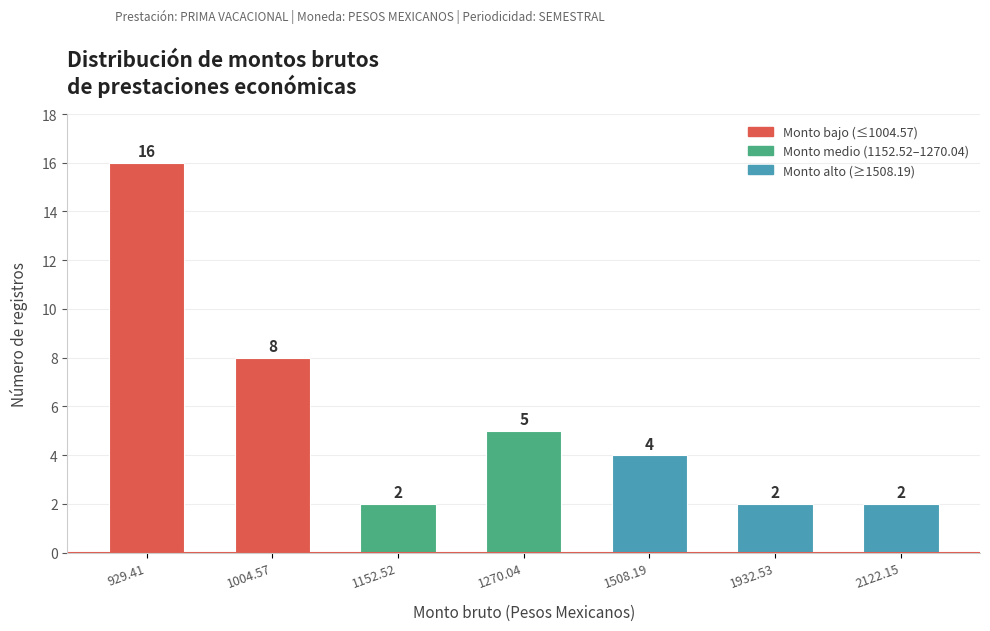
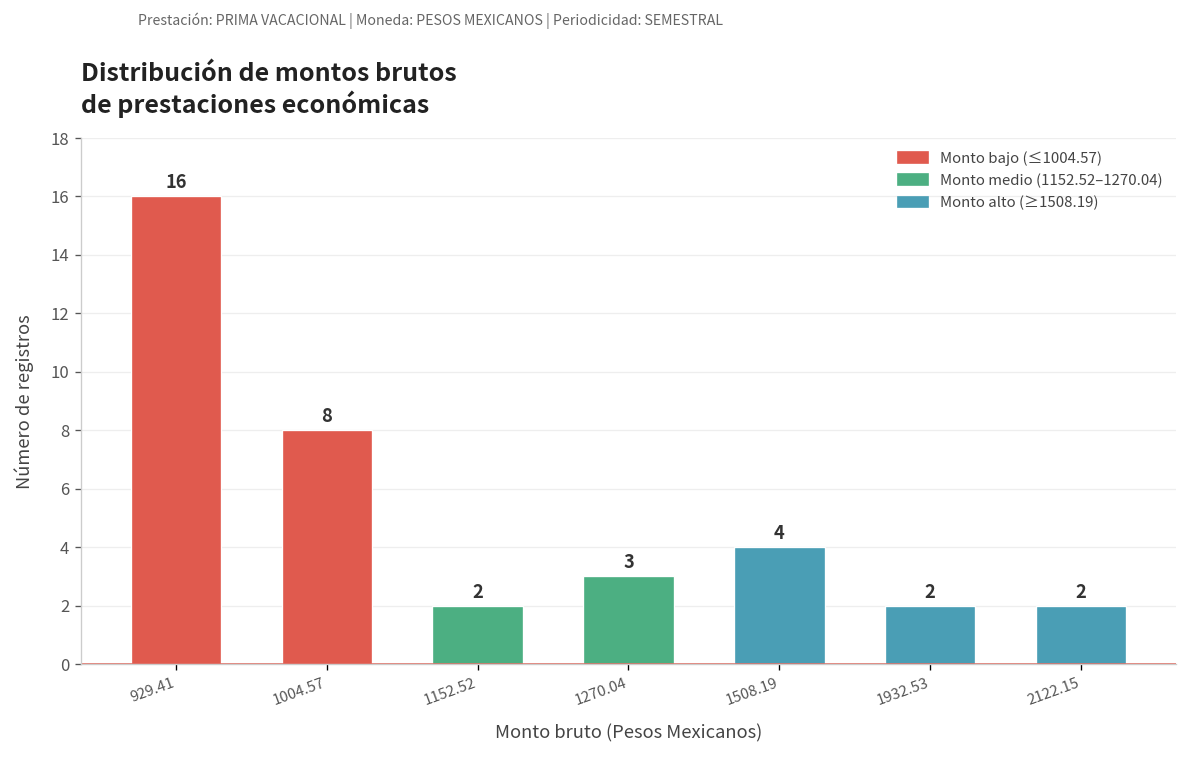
1270.04: 5 -> 3
